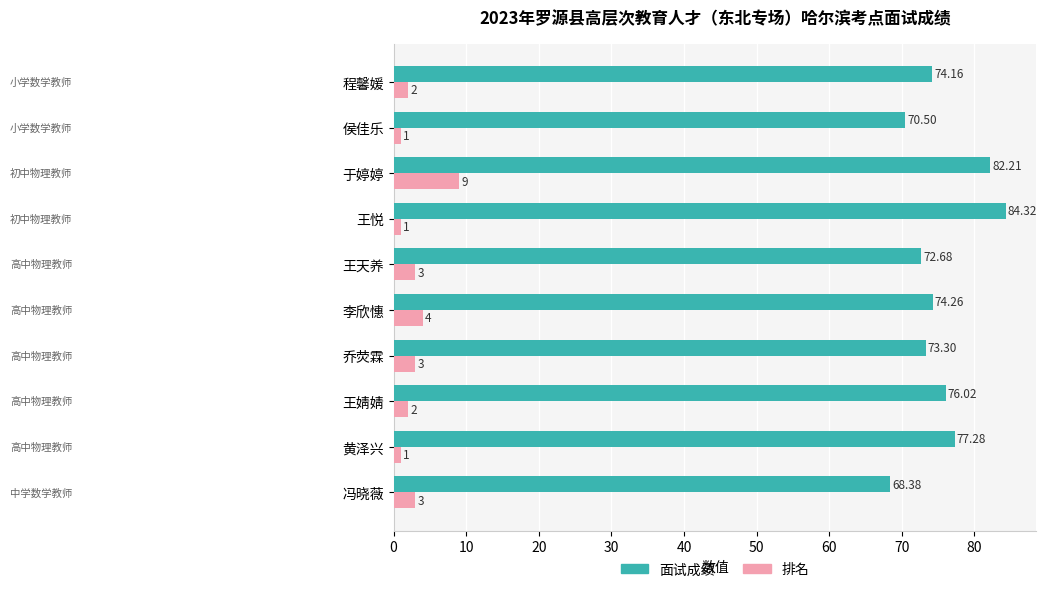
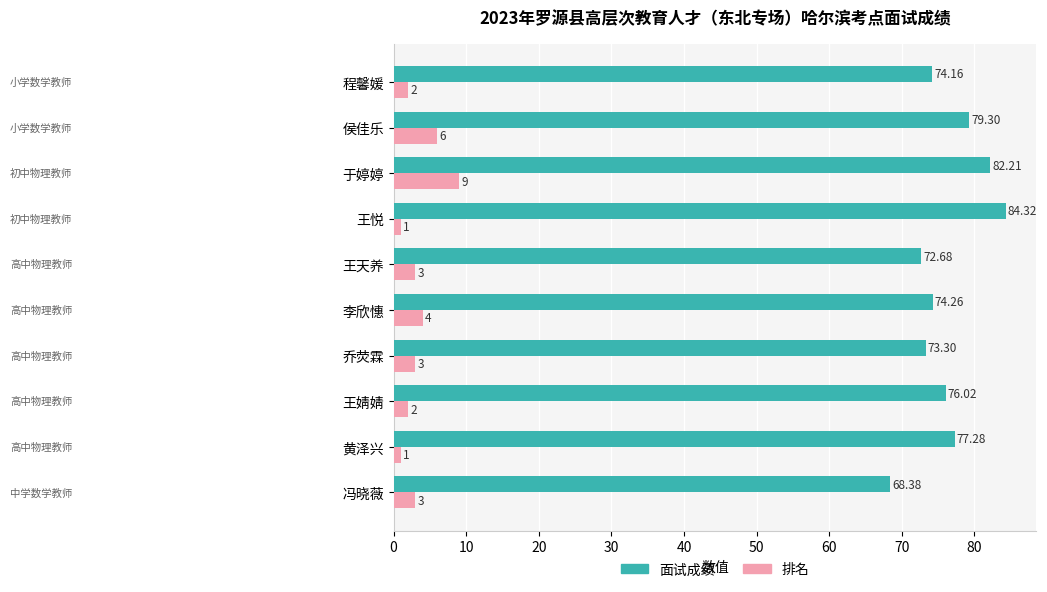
面试成绩, 侯佳乐: 70.50 -> 79.30
排名, 侯佳乐: 1 -> 6
